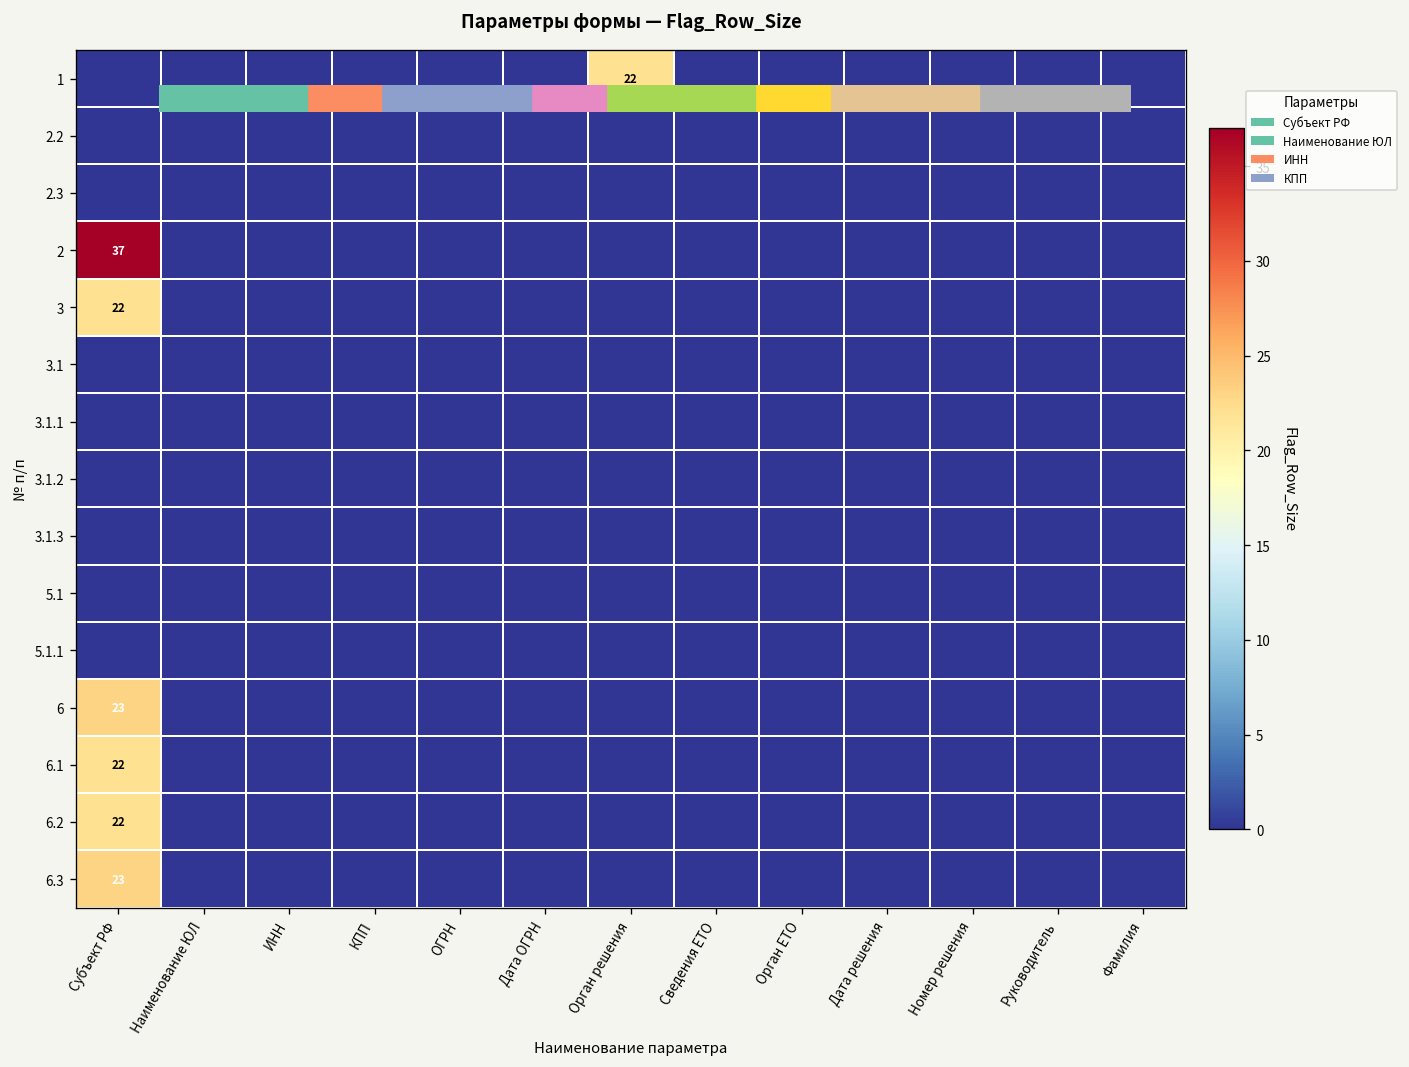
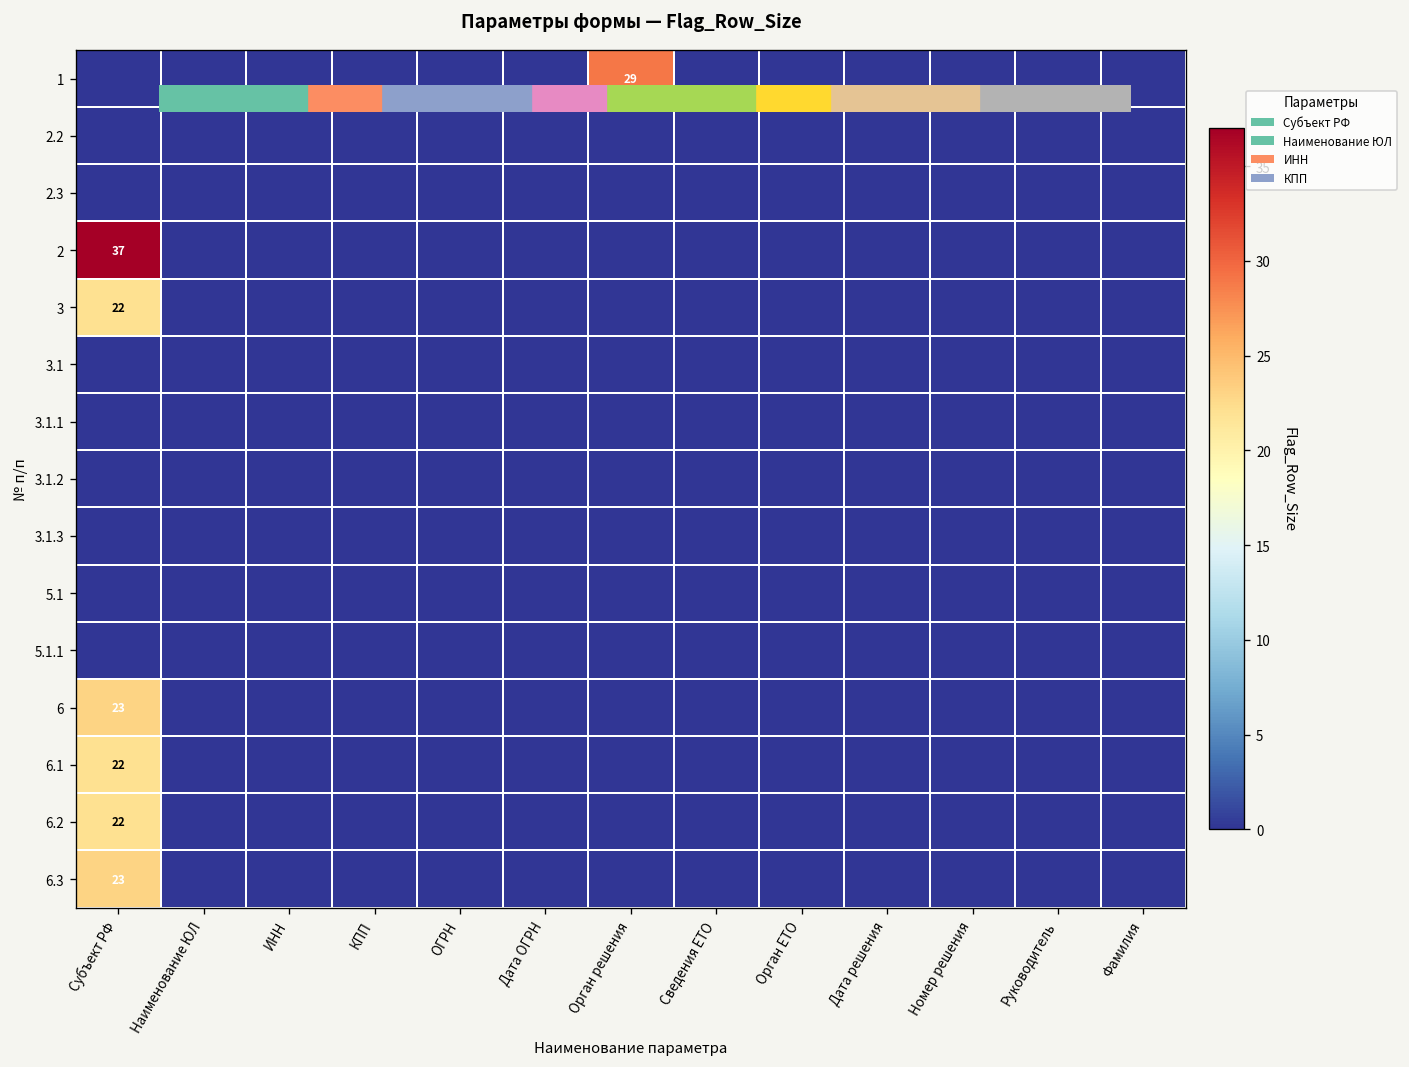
1, Орган решения: 22 -> 29
